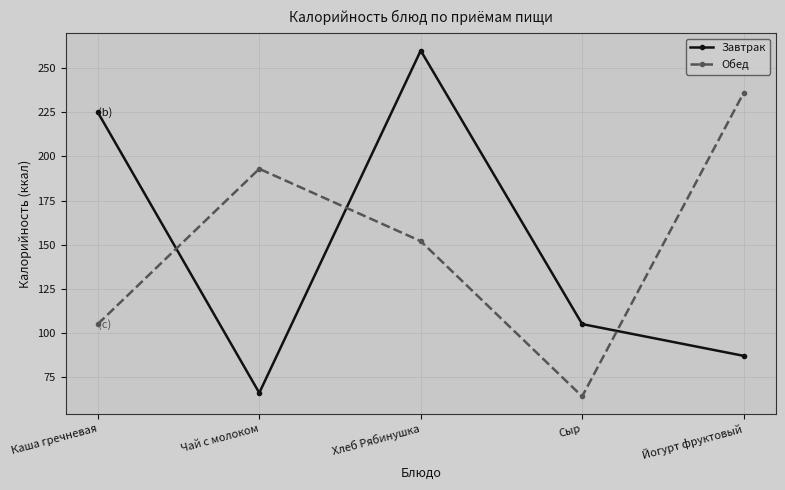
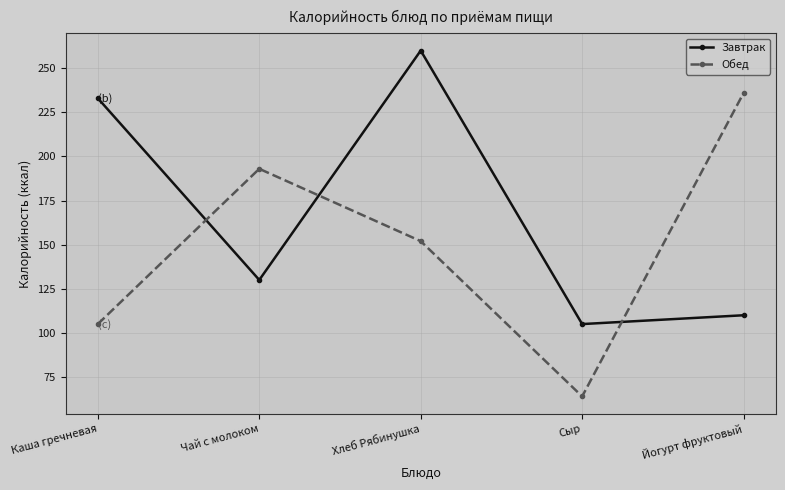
Завтрак, Каша гречневая: 225 -> 233
Завтрак, Чай с молоком: 66 -> 130
Завтрак, Йогурт фруктовый: 87 -> 110
